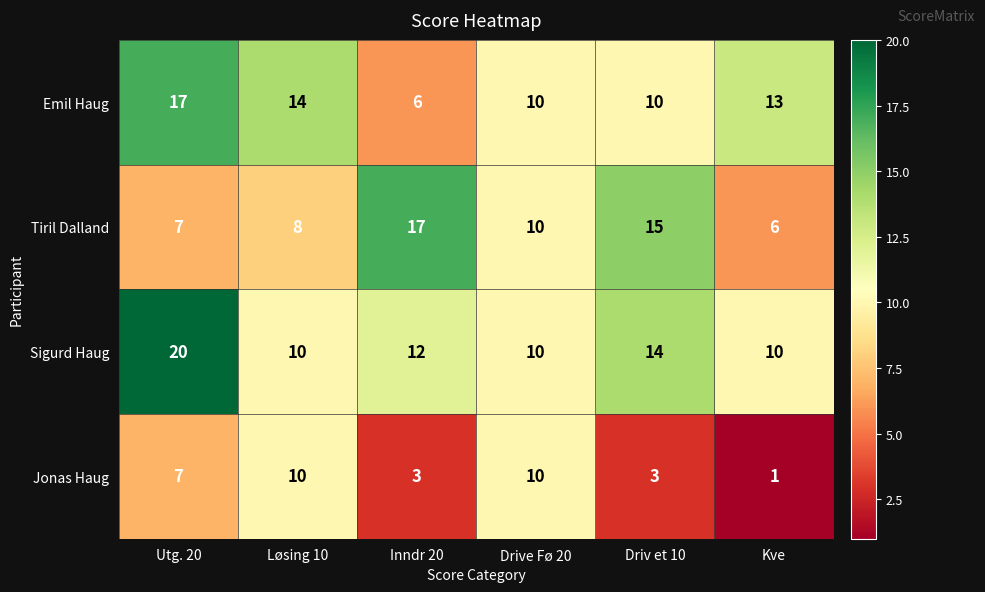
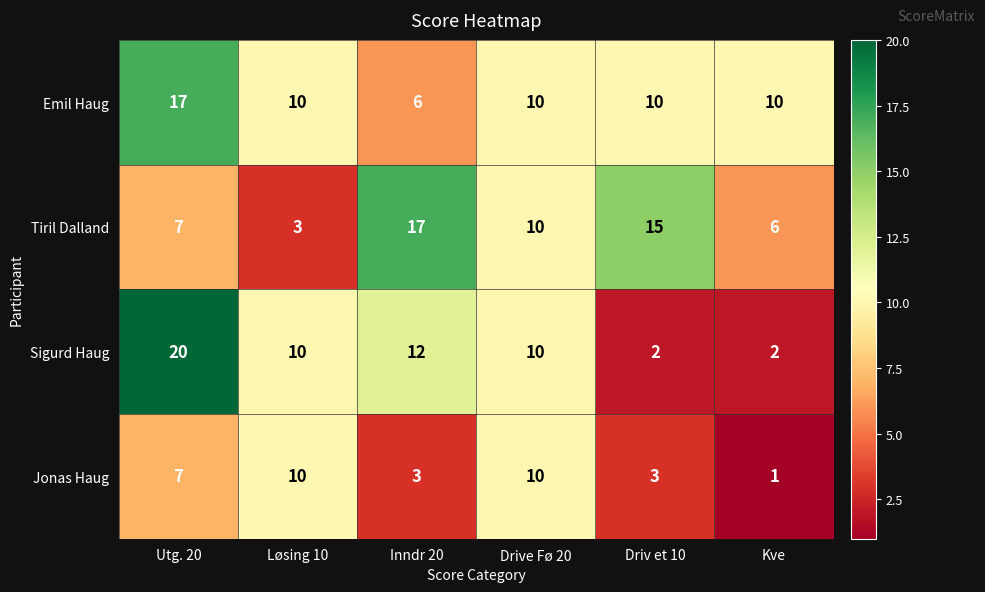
Emil Haug, Løsing 10: 14 -> 10
Emil Haug, Kve: 13 -> 10
Tiril Dalland, Løsing 10: 8 -> 3
Sigurd Haug, Driv et 10: 14 -> 2
Sigurd Haug, Kve: 10 -> 2
